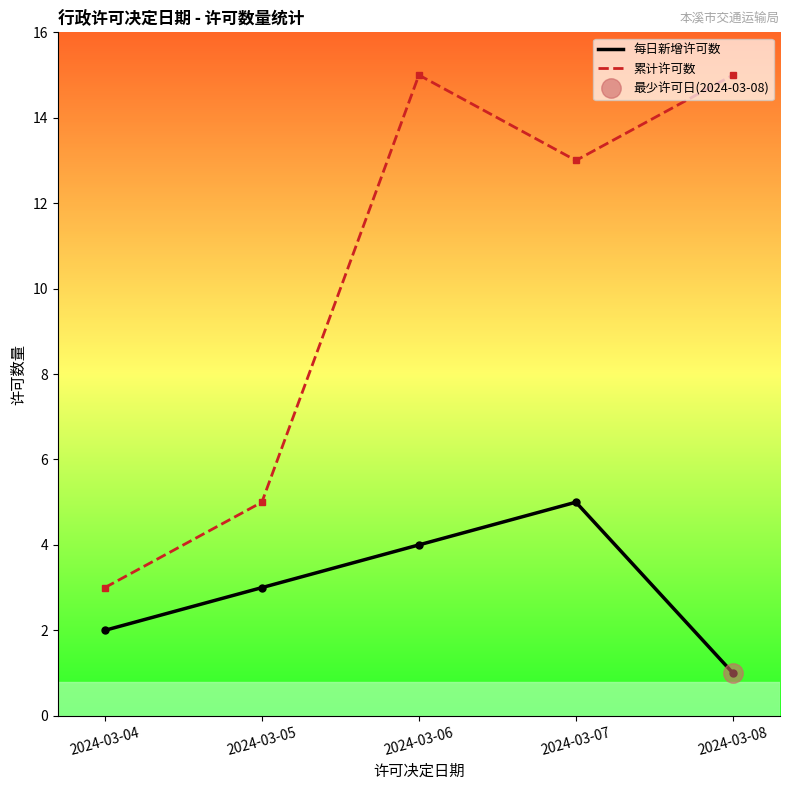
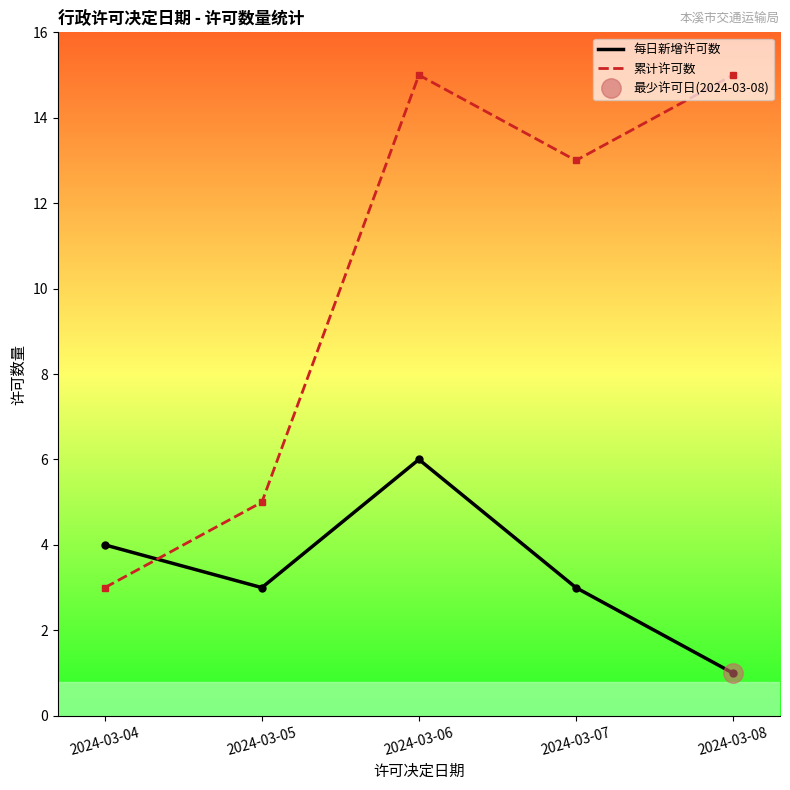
每日新增许可数, 2024-03-04: 2 -> 4
每日新增许可数, 2024-03-06: 4 -> 6
每日新增许可数, 2024-03-07: 5 -> 3
